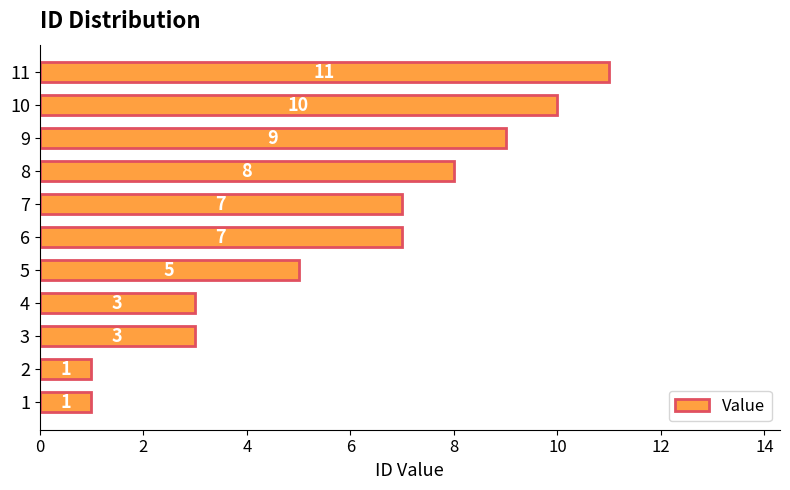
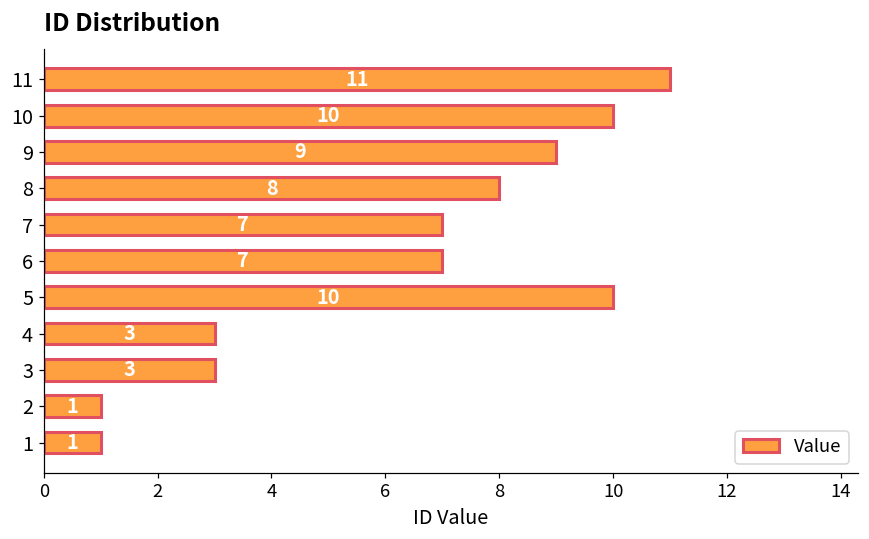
5: 5 -> 10
